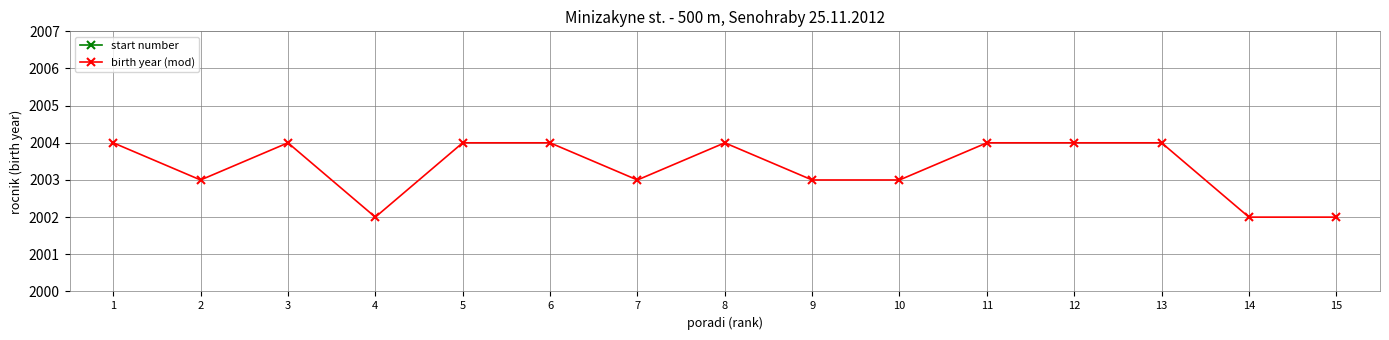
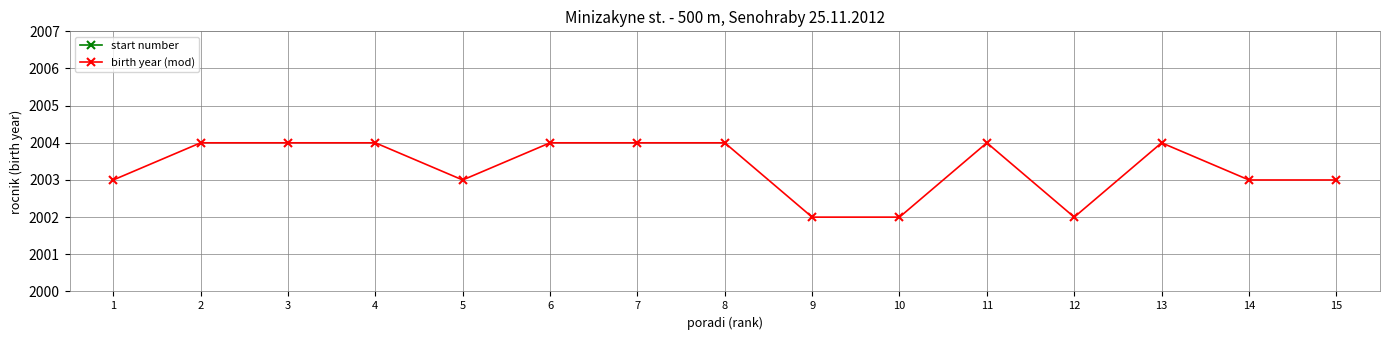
birth year (mod), 1: 2004 -> 2003
birth year (mod), 2: 2003 -> 2004
birth year (mod), 4: 2002 -> 2004
birth year (mod), 5: 2004 -> 2003
birth year (mod), 7: 2003 -> 2004
birth year (mod), 9: 2003 -> 2002
birth year (mod), 10: 2003 -> 2002
birth year (mod), 12: 2004 -> 2002
birth year (mod), 14: 2002 -> 2003
birth year (mod), 15: 2002 -> 2003
